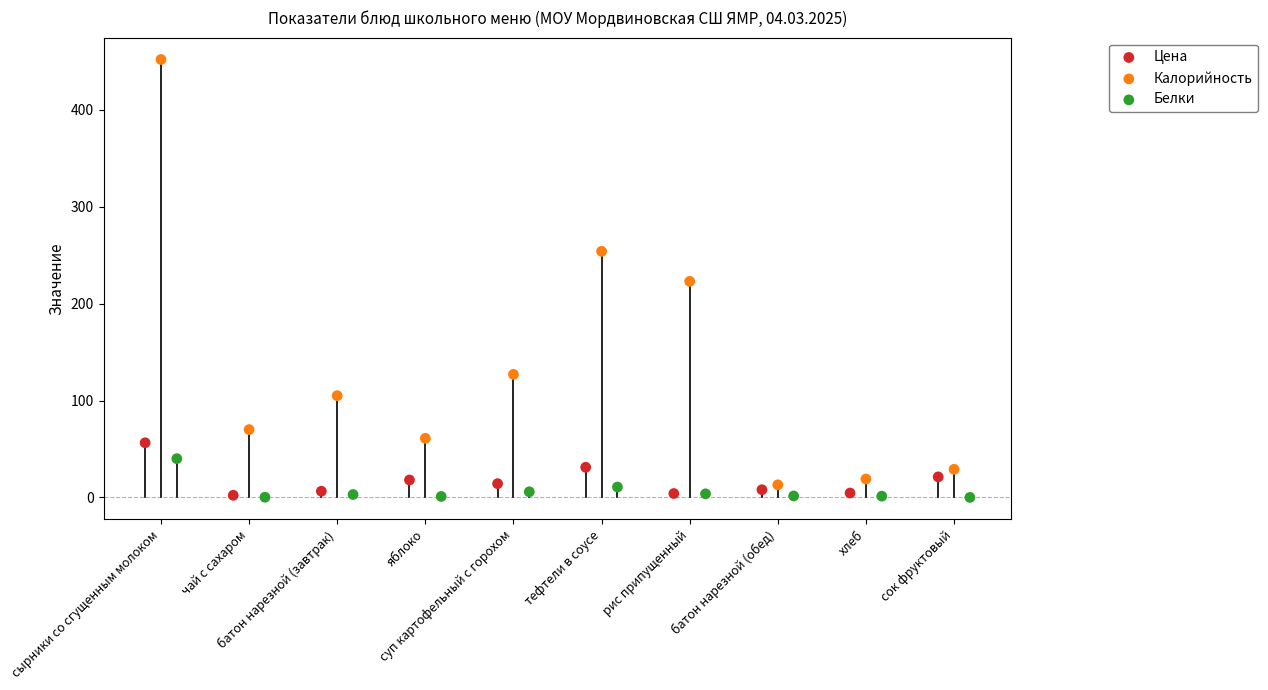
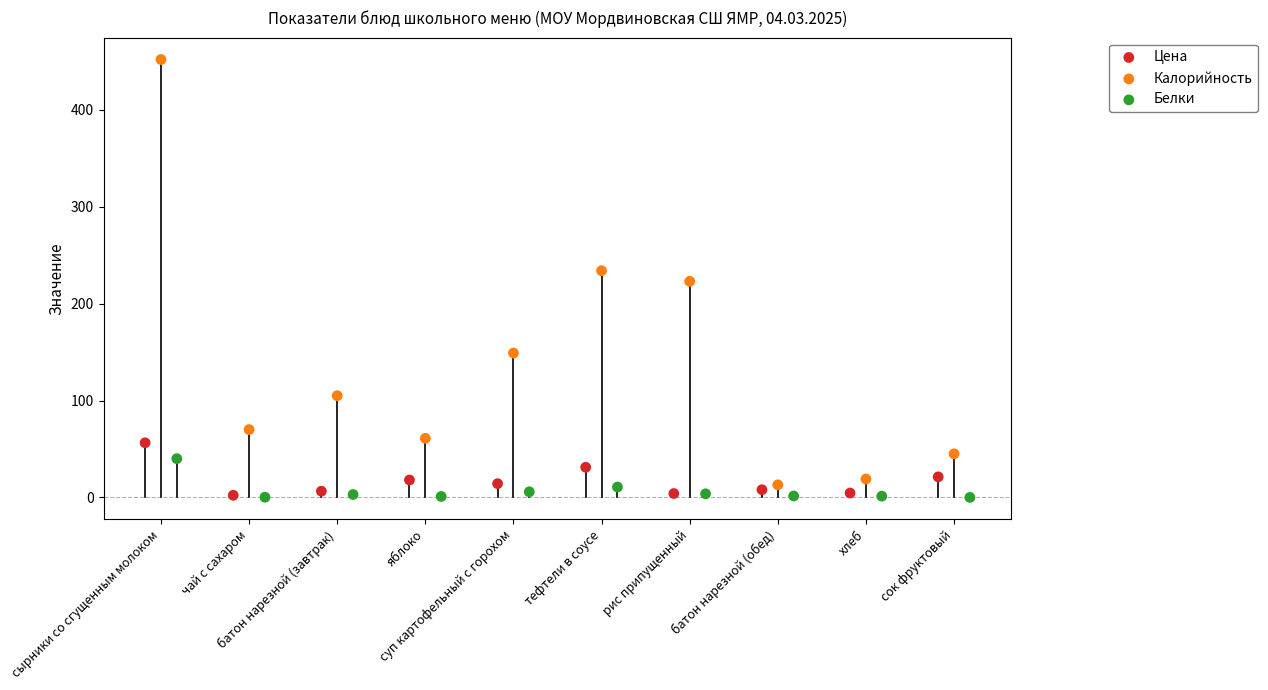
Калорийность, суп картофельный с горохом: 130 -> 150
Калорийность, тефтели в соусе: 250 -> 230
Калорийность, сок фруктовый: 30 -> 50
